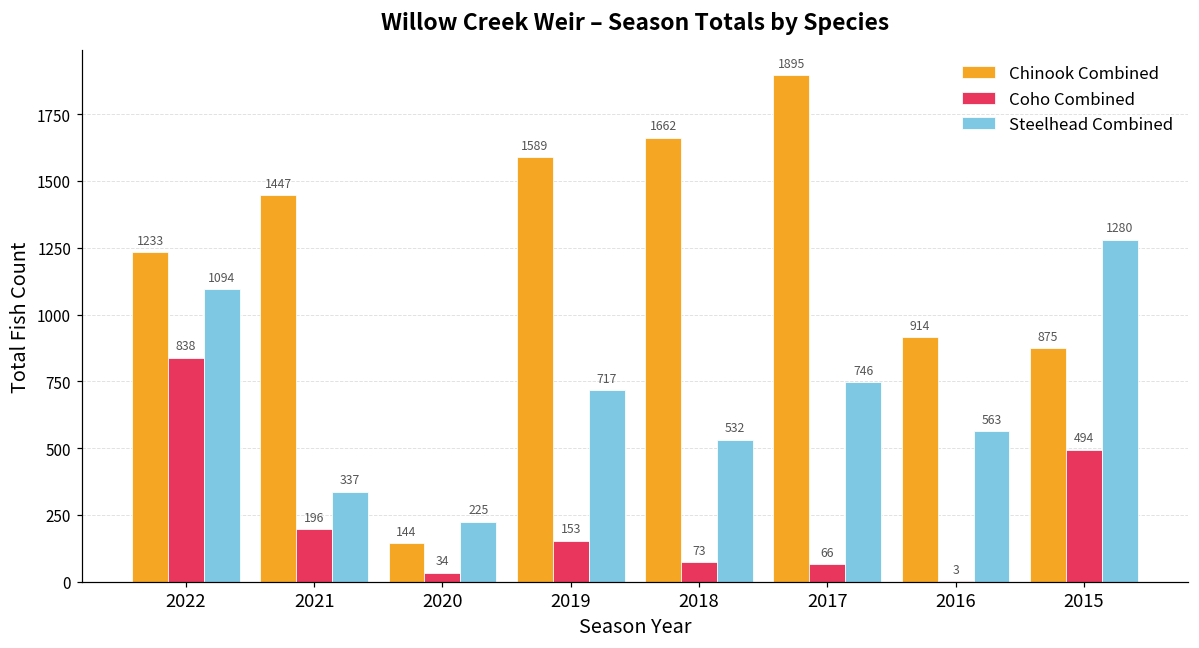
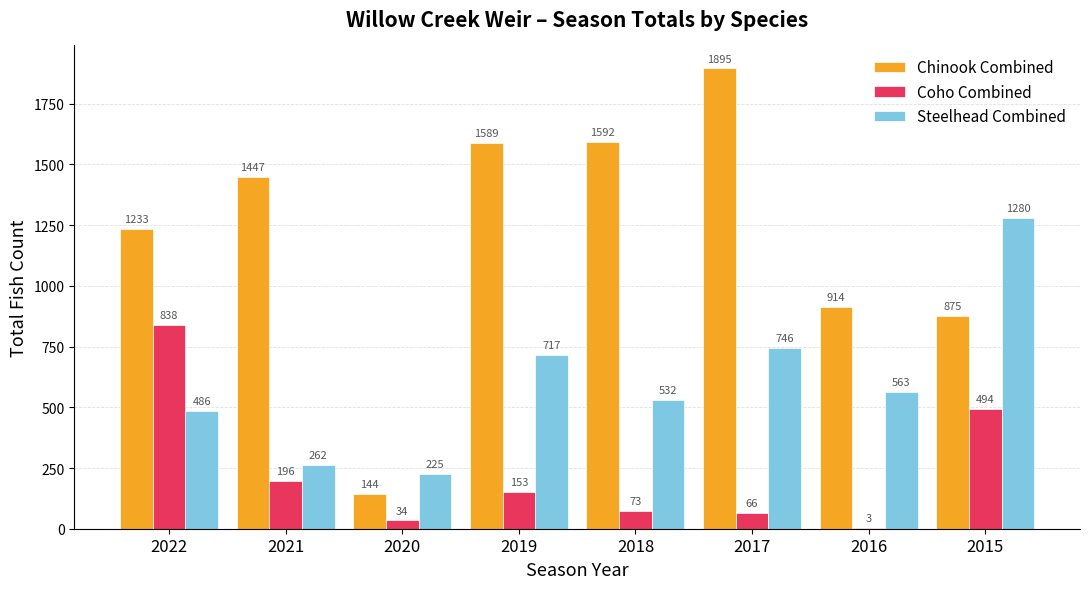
Steelhead Combined, 2022: 1094 -> 486
Steelhead Combined, 2021: 337 -> 262
Chinook Combined, 2018: 1662 -> 1592
